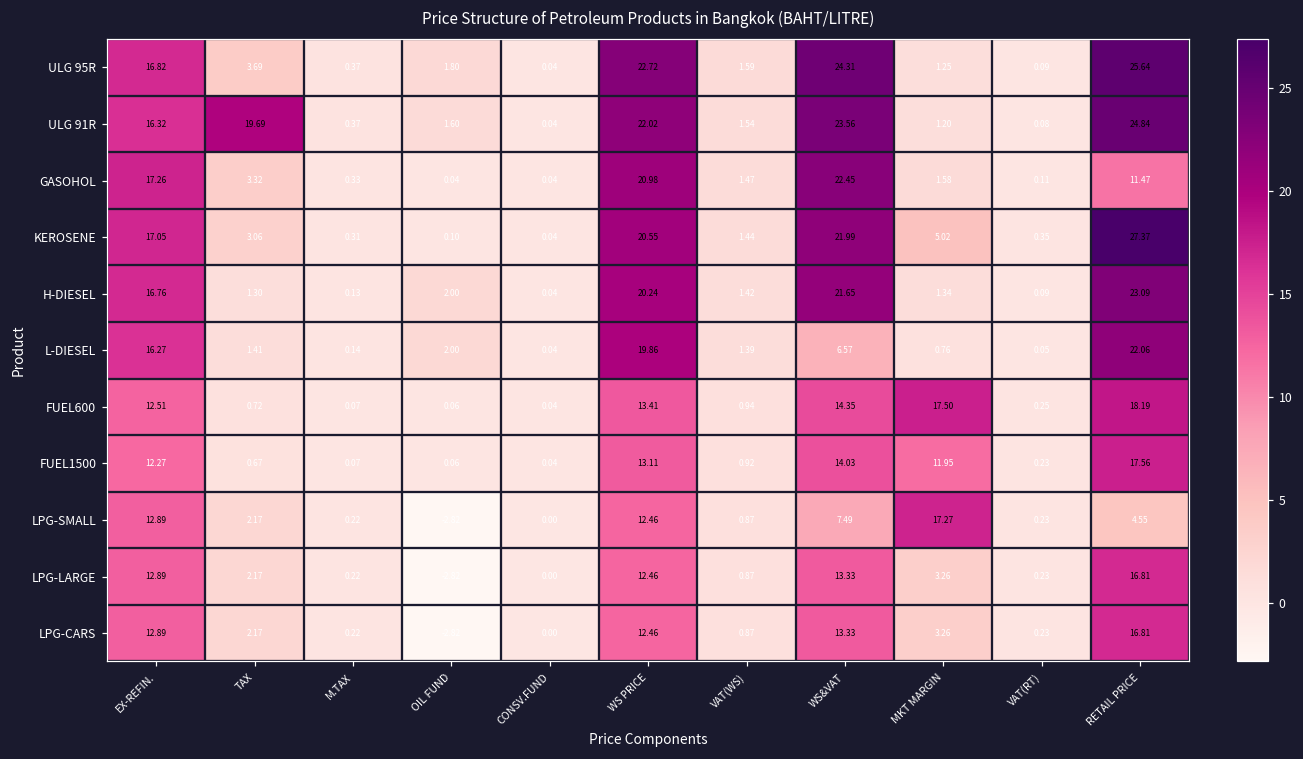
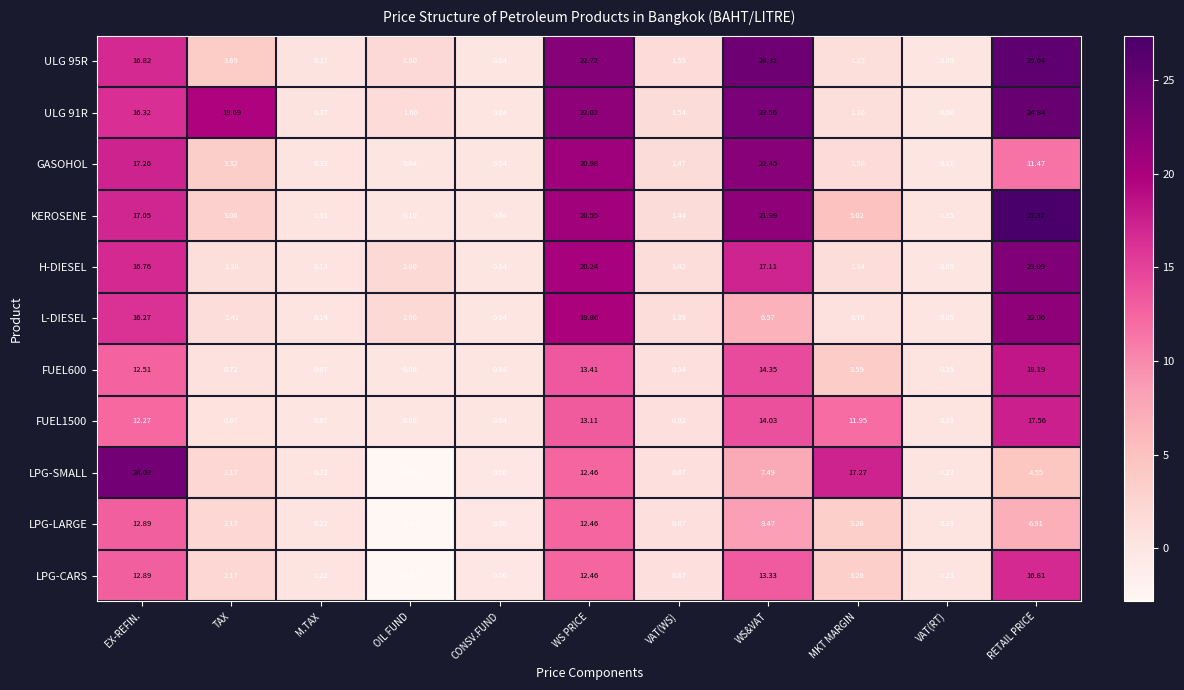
H-DIESEL, WS&VAT: 21.65 -> 17.11
FUEL600, MKT MARGIN: 17.50 -> 3.59
LPG-SMALL, EX-REFIN.: 12.89 -> 24.03
LPG-LARGE, WS&VAT: 13.33 -> 8.47
LPG-LARGE, RETAIL PRICE: 16.81 -> 6.91
